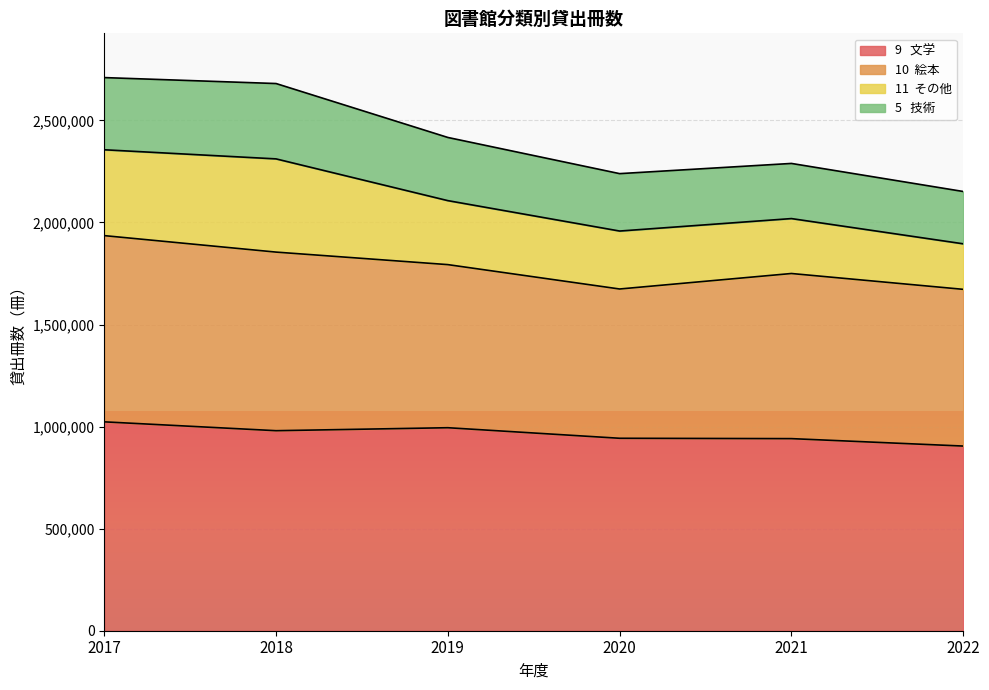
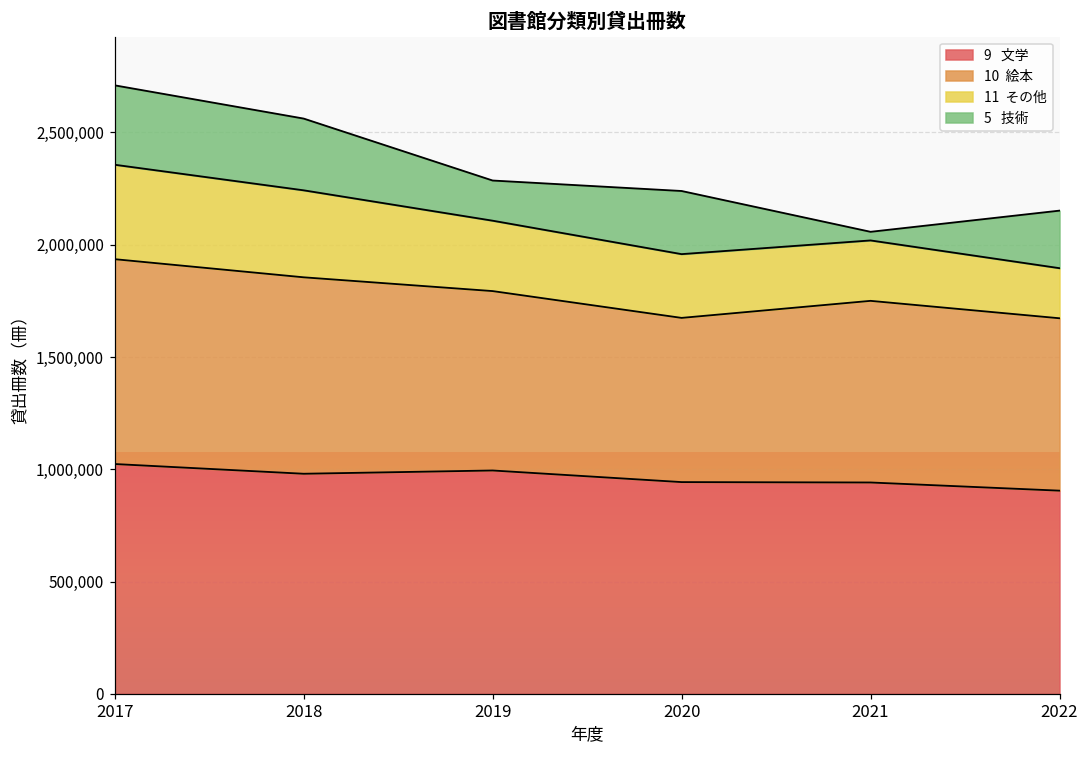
11 その他, 2018: 460,000 -> 390,000
5 技術, 2018: 370,000 -> 320,000
5 技術, 2019: 310,000 -> 180,000
5 技術, 2021: 270,000 -> 40,000
